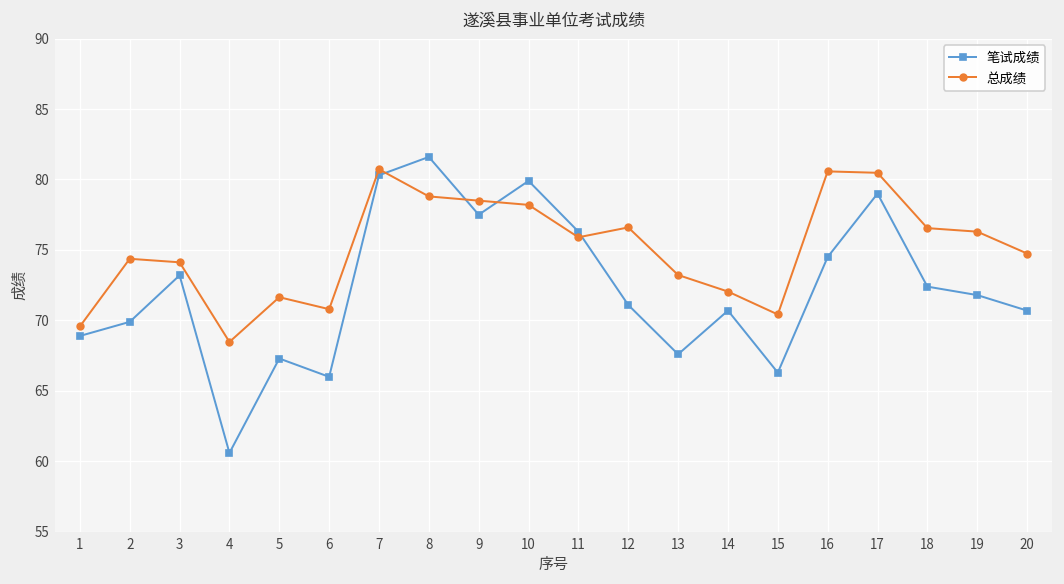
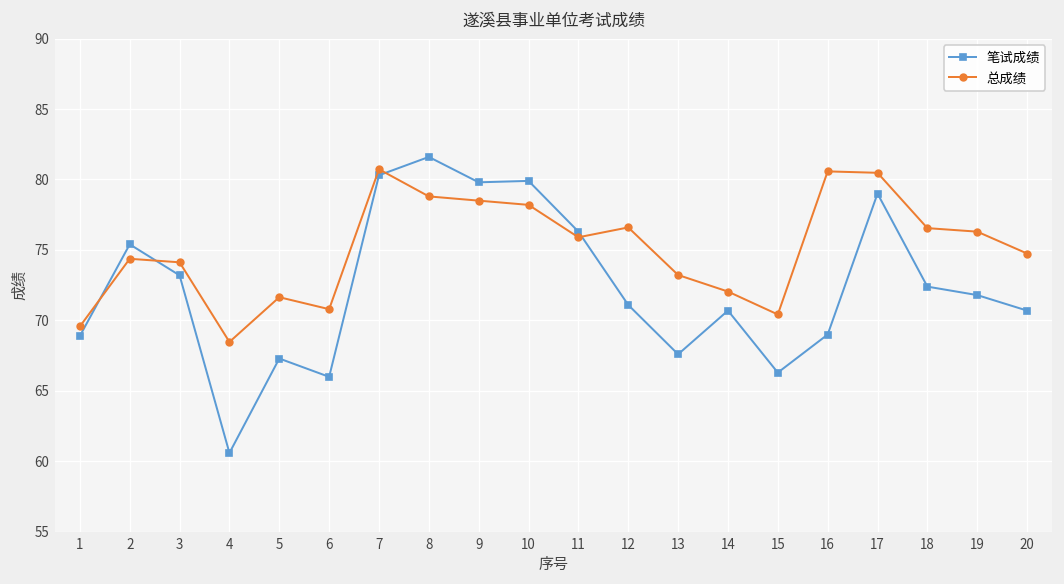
笔试成绩, 2: 69.9 -> 75.4
笔试成绩, 9: 77.5 -> 79.8
笔试成绩, 16: 74.5 -> 69.0
